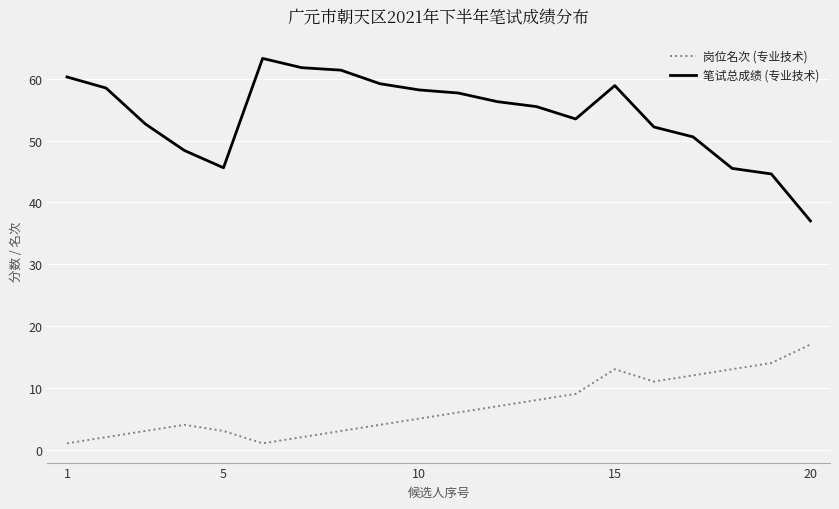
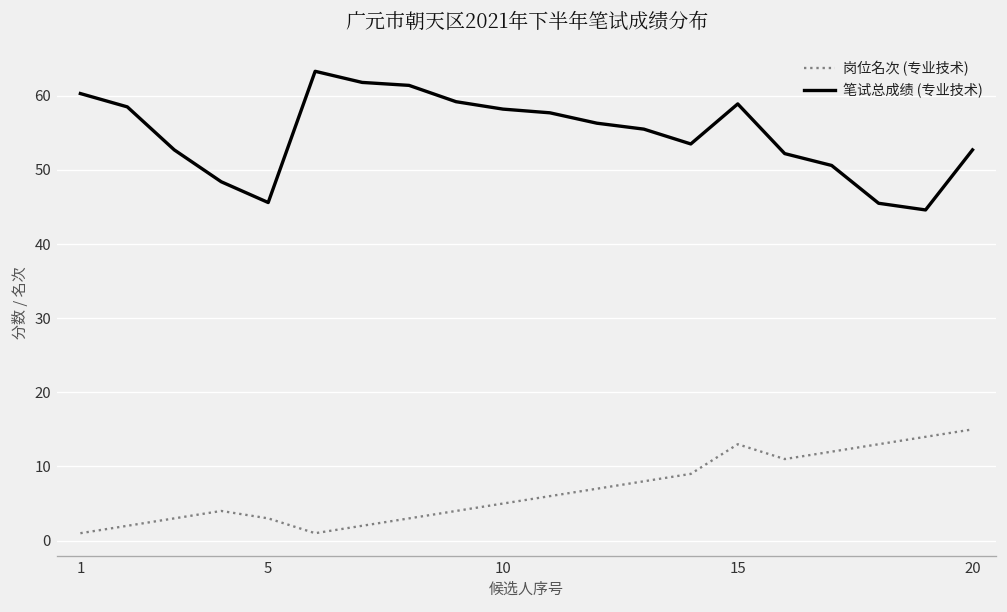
岗位名次 (专业技术), 20: 17 -> 15
笔试总成绩 (专业技术), 20: 37 -> 53
